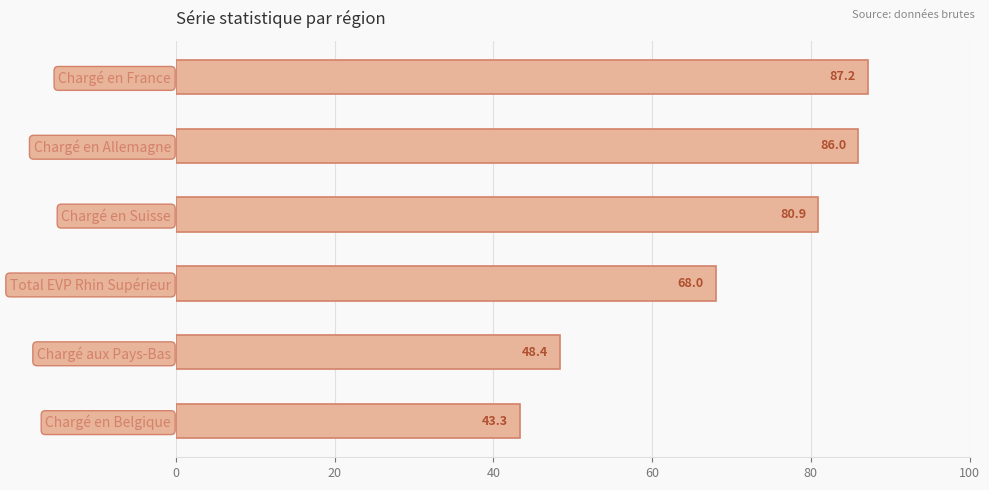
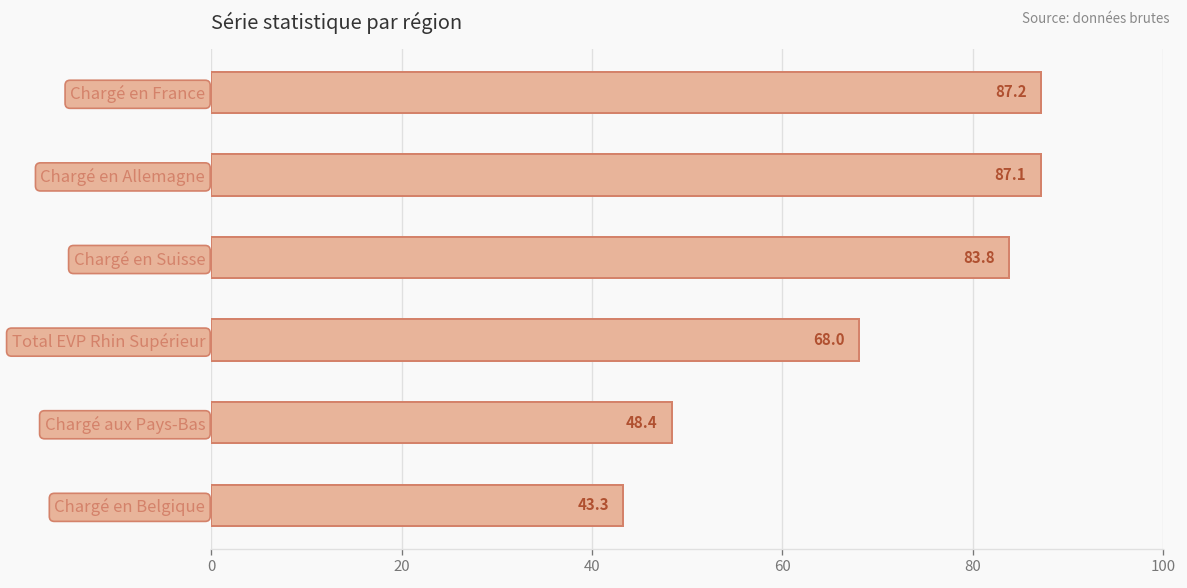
Chargé en Allemagne: 86.0 -> 87.1
Chargé en Suisse: 80.9 -> 83.8
